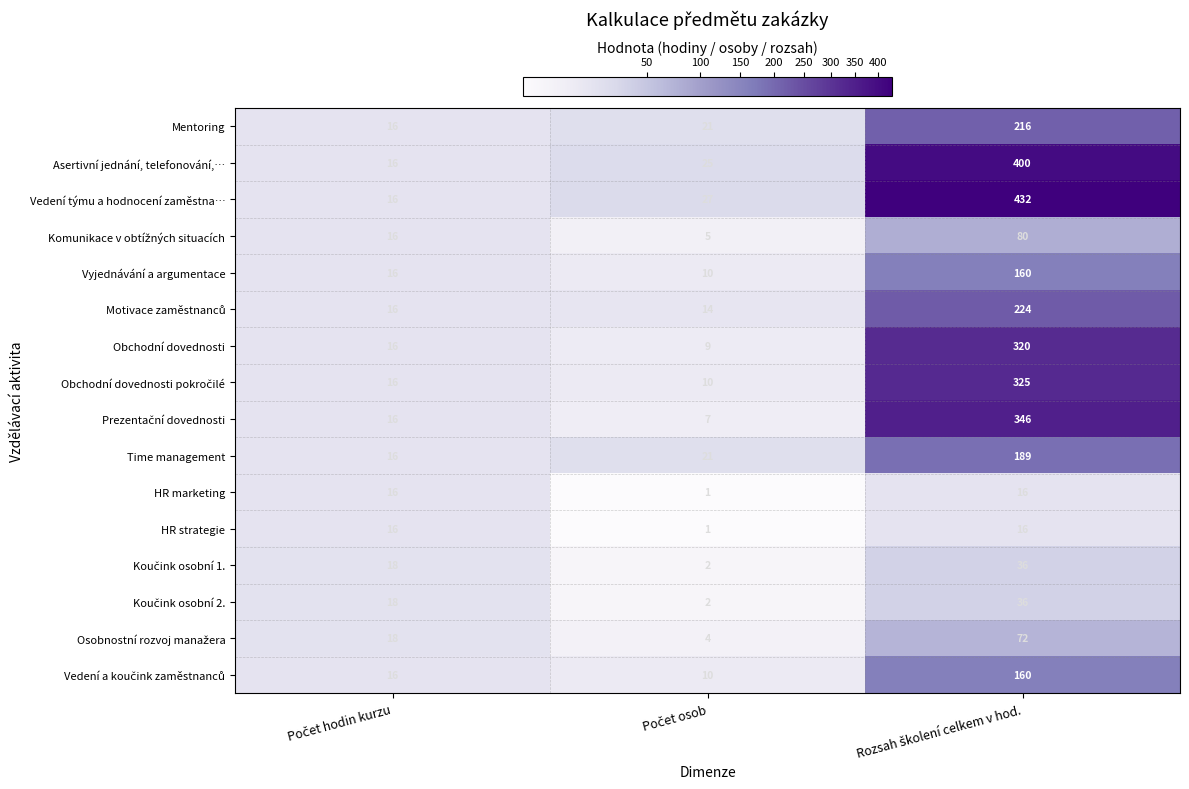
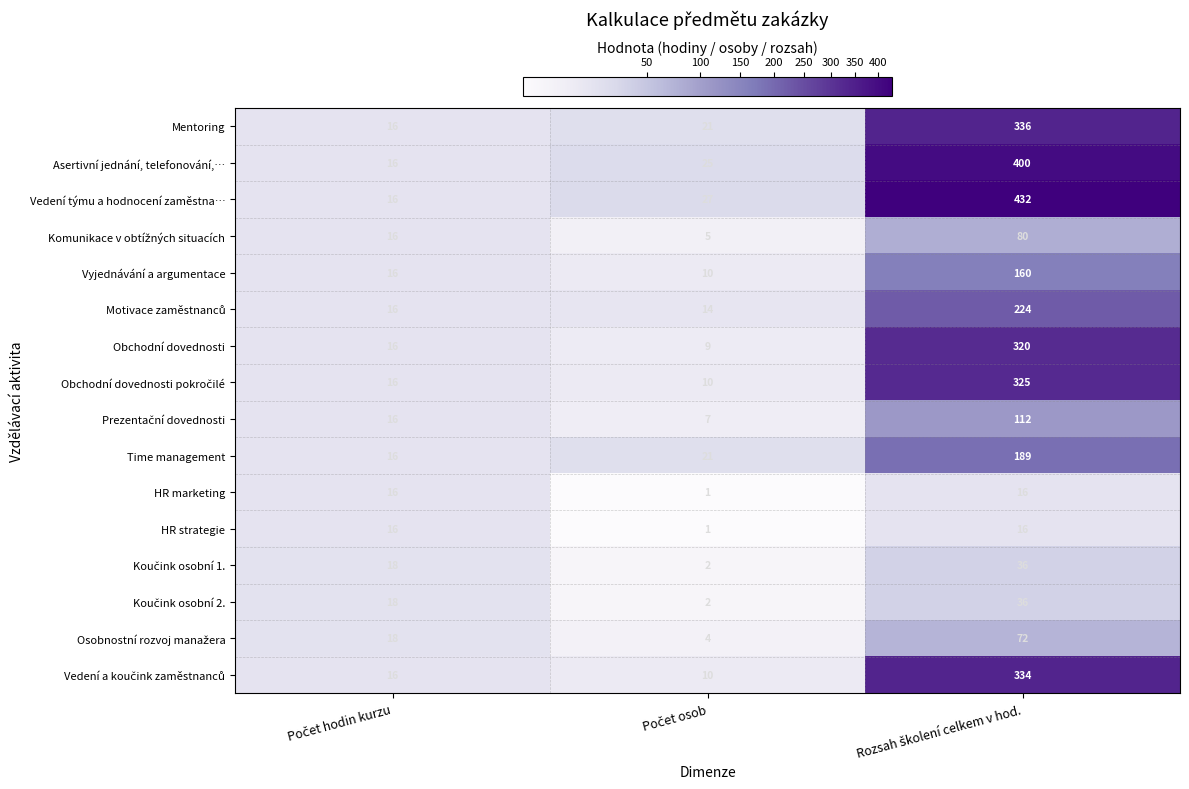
Mentoring, Rozsah školení celkem v hod.: 216 -> 336
Prezentační dovednosti, Rozsah školení celkem v hod.: 346 -> 112
Vedení a koučink zaměstnanců, Rozsah školení celkem v hod.: 160 -> 334
